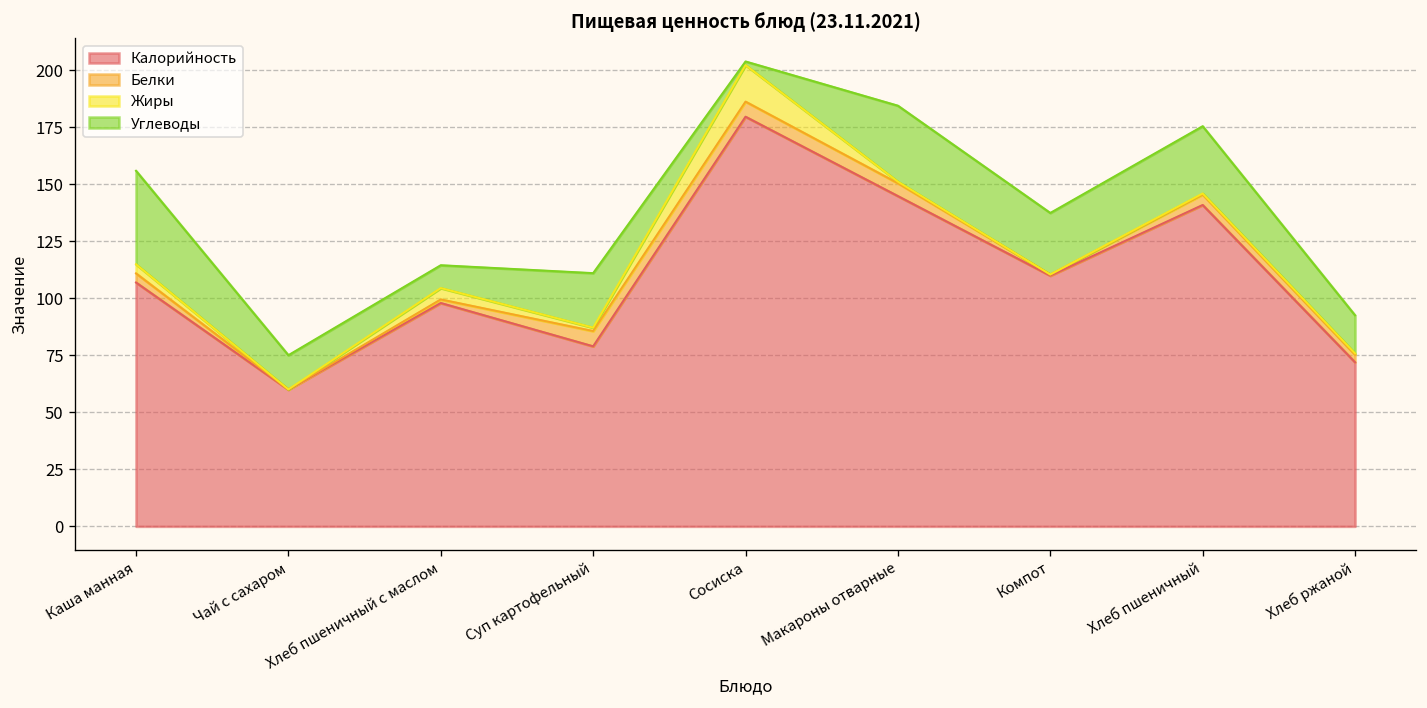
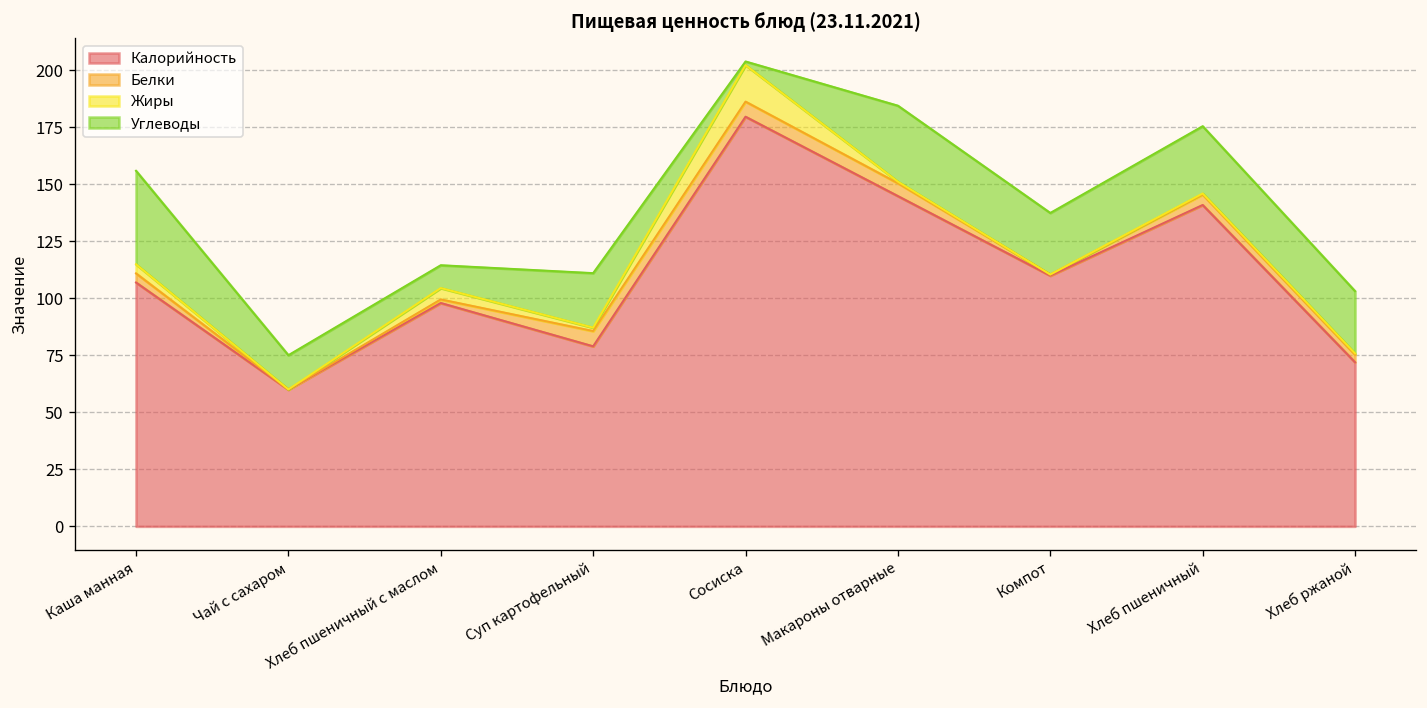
Углеводы, Хлеб ржаной: 17 -> 27
